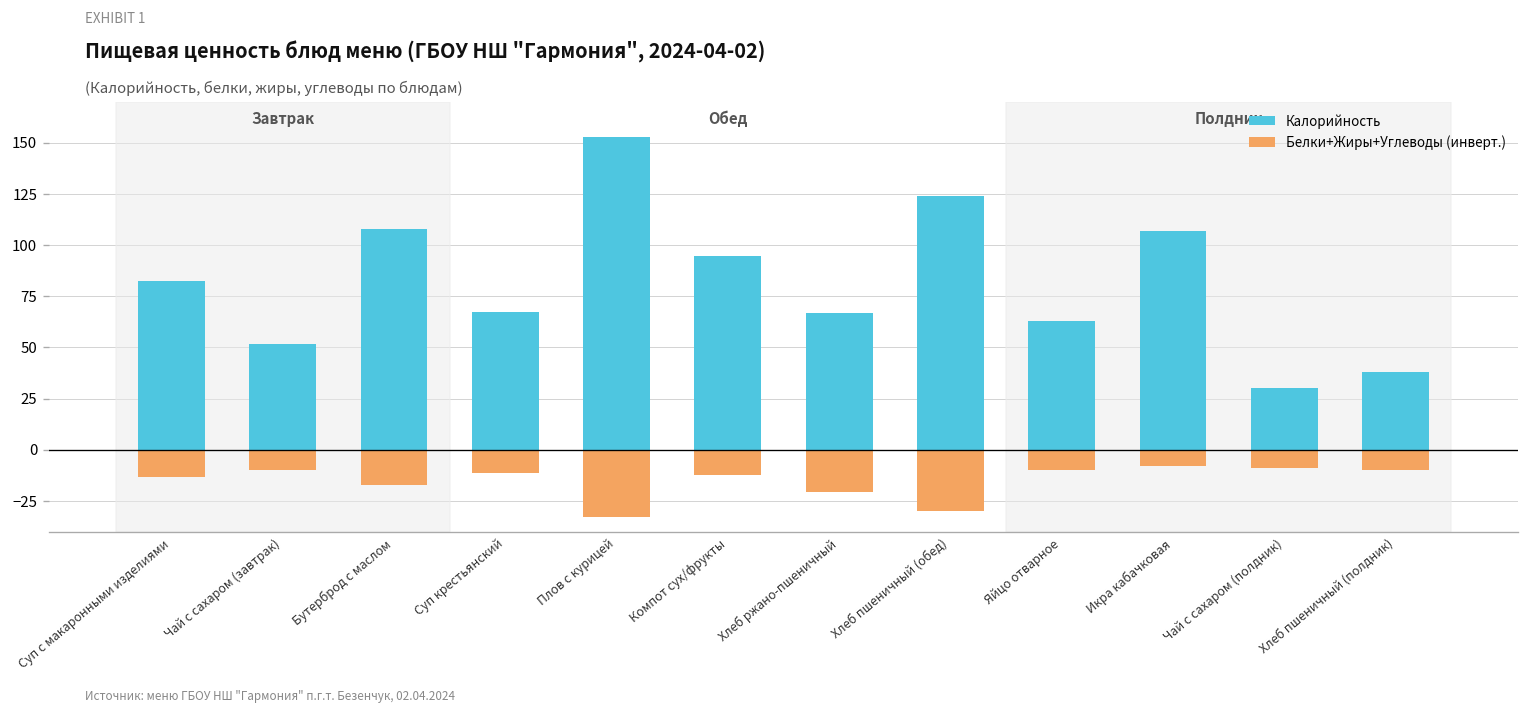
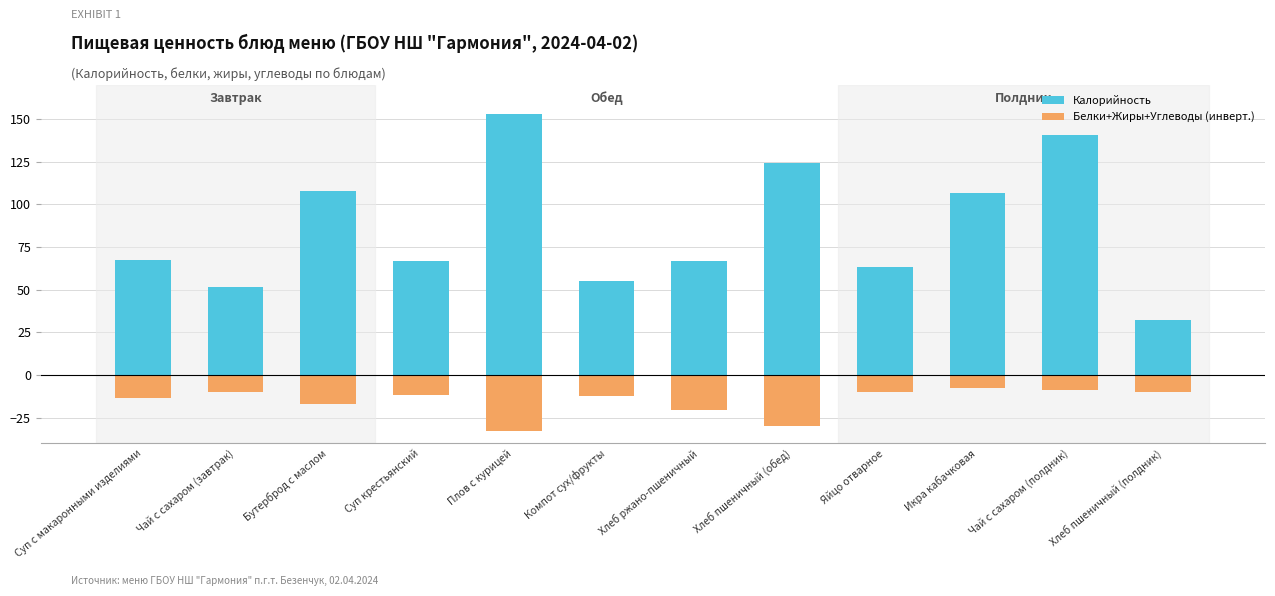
Калорийность, Суп с макаронными изделиями: 83 -> 67
Калорийность, Компот сух/фрукты: 95 -> 55
Калорийность, Чай с сахаром (полдник): 30 -> 140
Калорийность, Хлеб пшеничный (полдник): 38 -> 32
